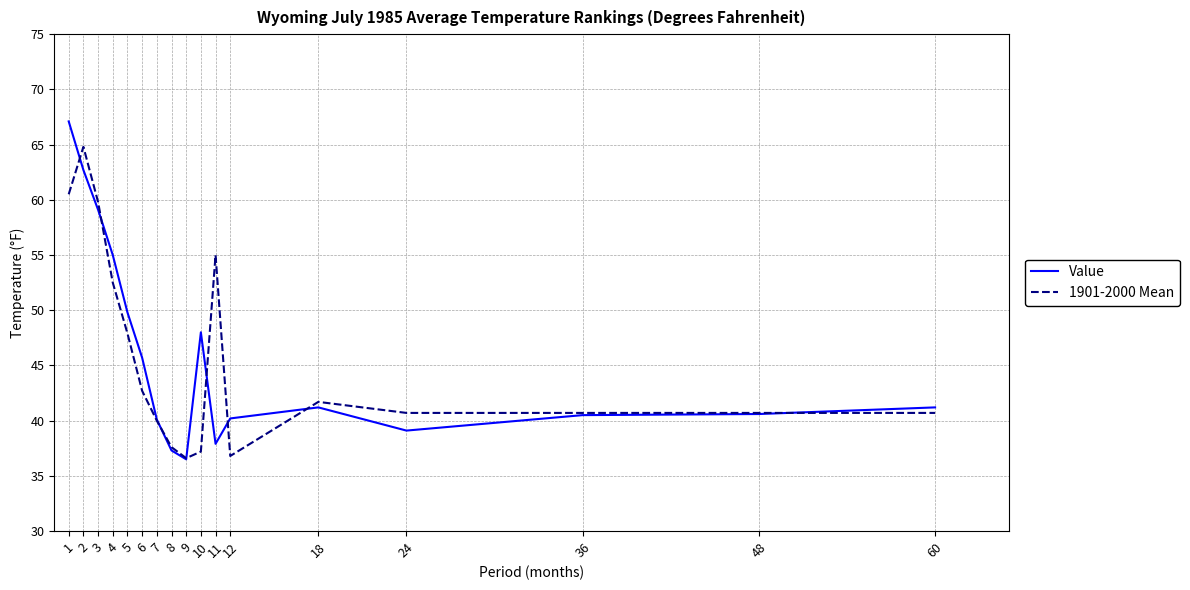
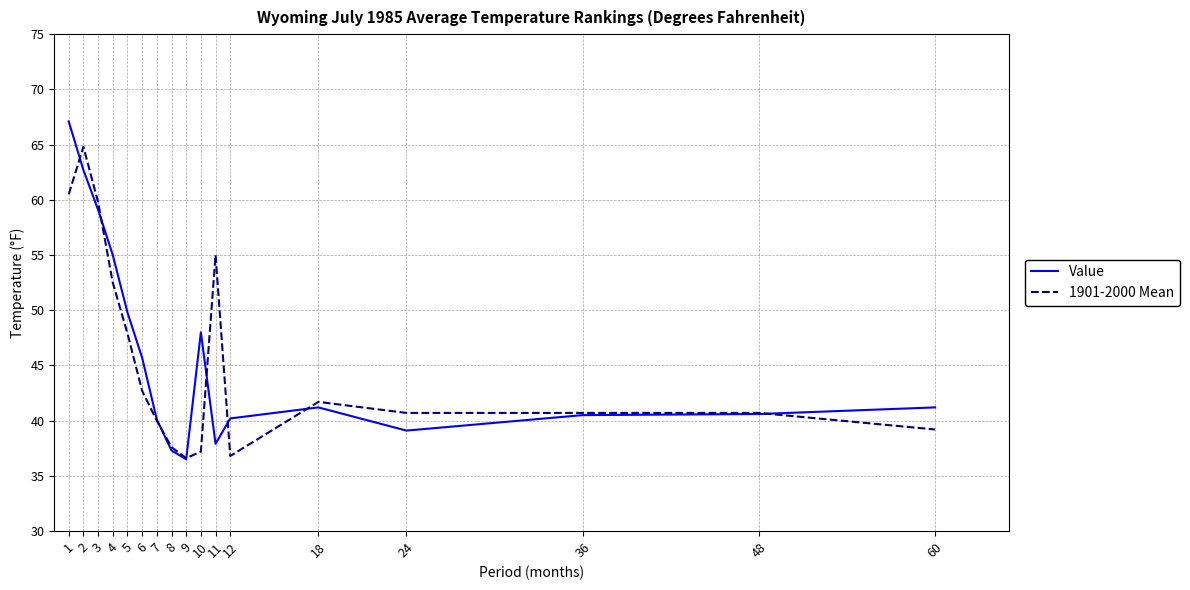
1901-2000 Mean, 60: 40.7 -> 39.2
